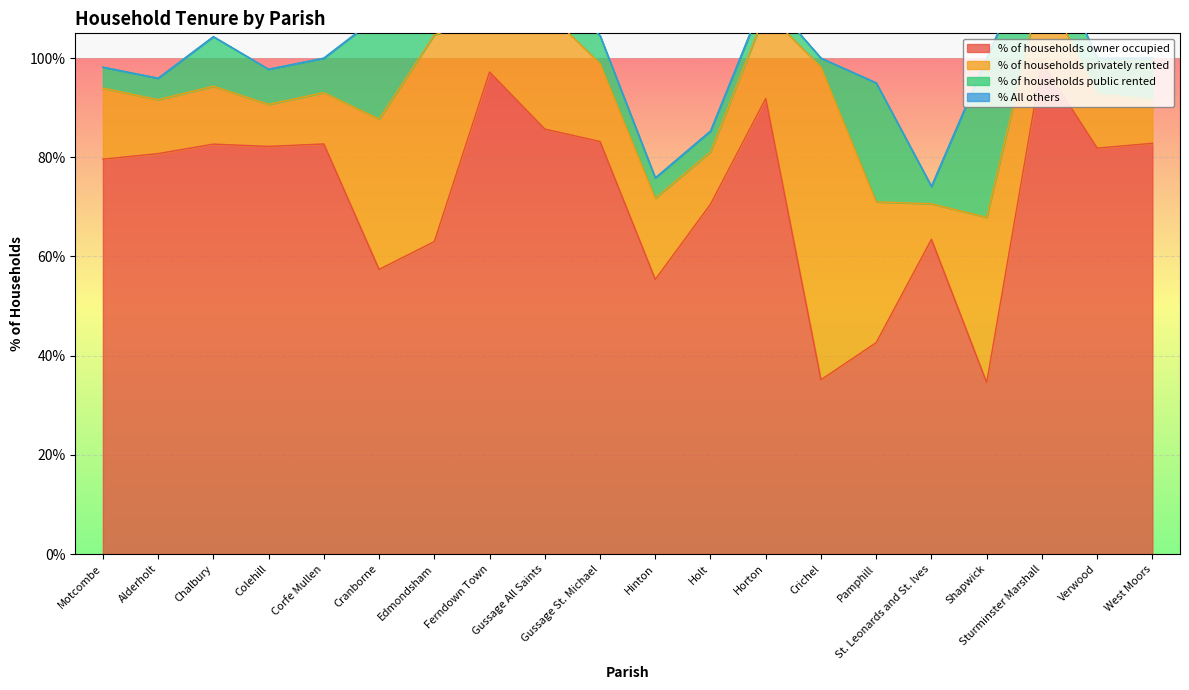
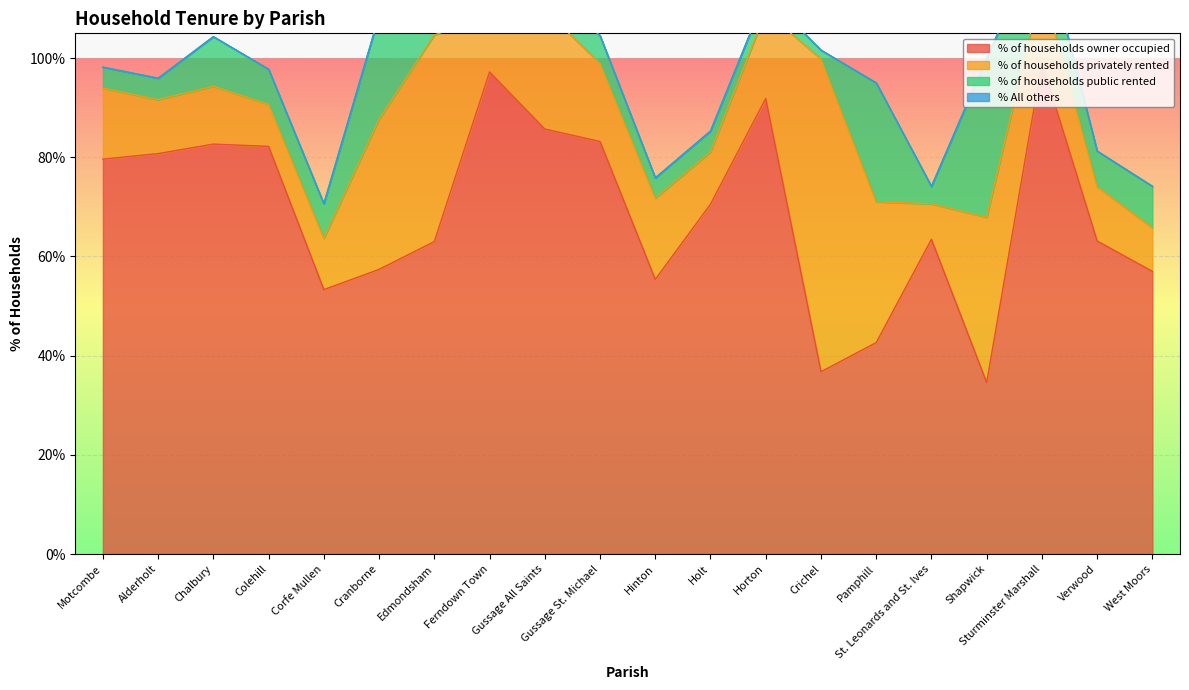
% of households owner occupied, Corfe Mullen: 83% -> 53%
% of households owner occupied, Crichel: 35% -> 37%
% of households owner occupied, Verwood: 82% -> 63%
% of households owner occupied, West Moors: 83% -> 57%
